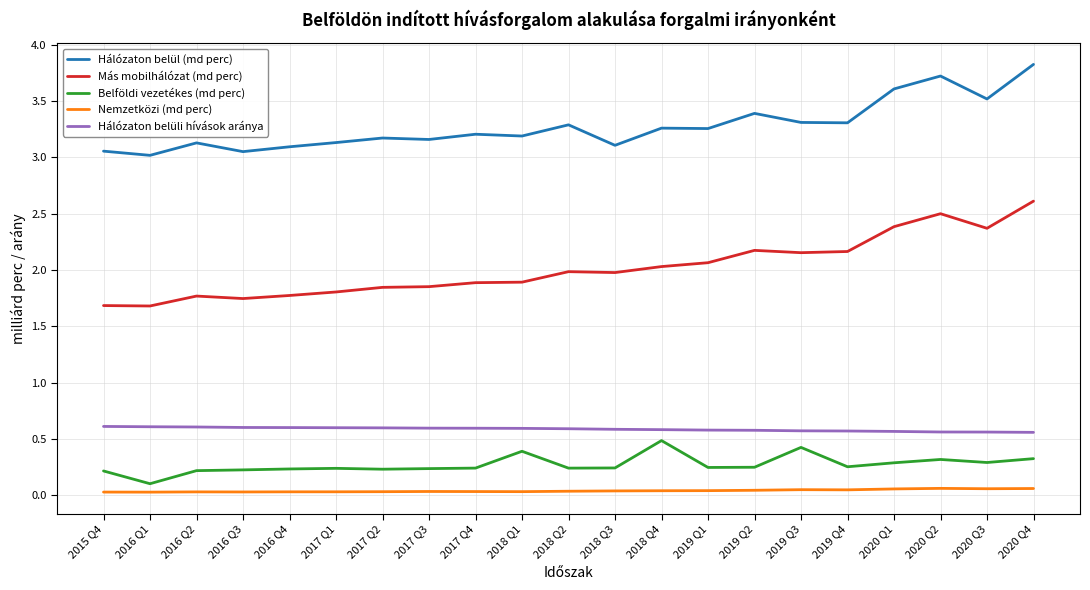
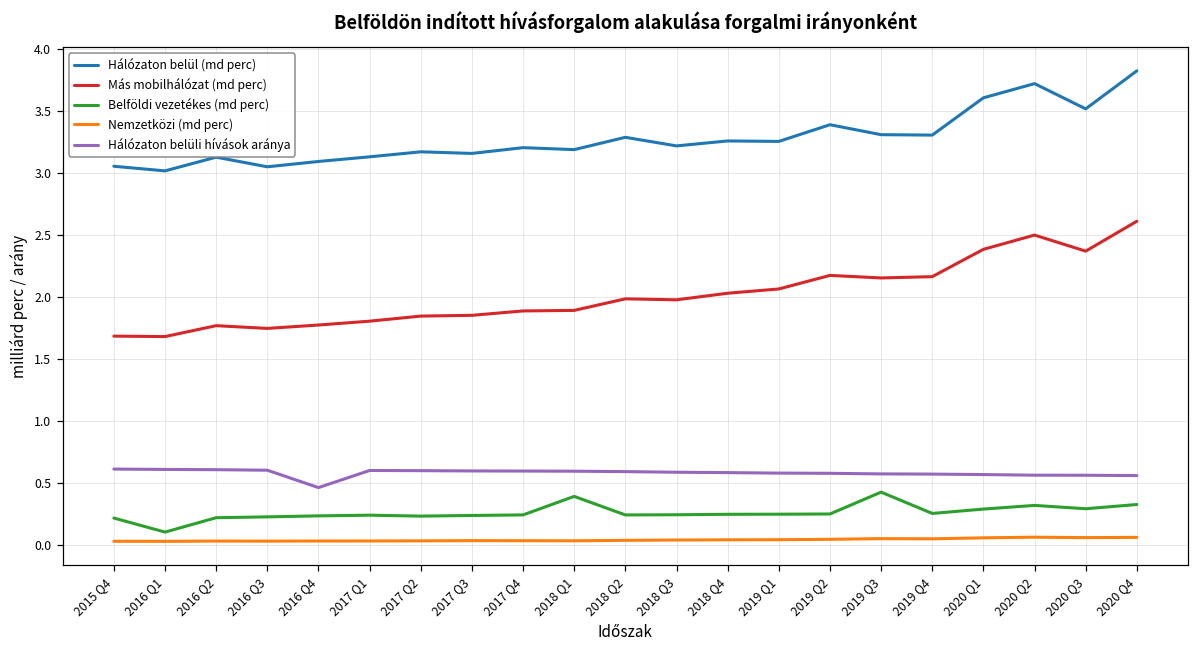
Hálózaton belüli hívások aránya, 2016 Q4: 0.60 -> 0.46
Hálózaton belül (md perc), 2018 Q3: 3.11 -> 3.22
Belföldi vezetékes (md perc), 2018 Q4: 0.48 -> 0.25
